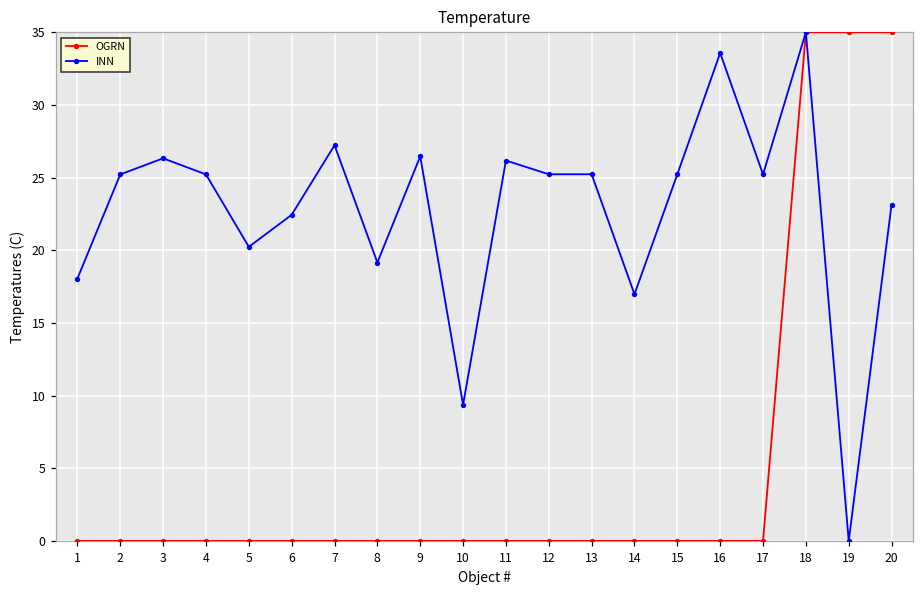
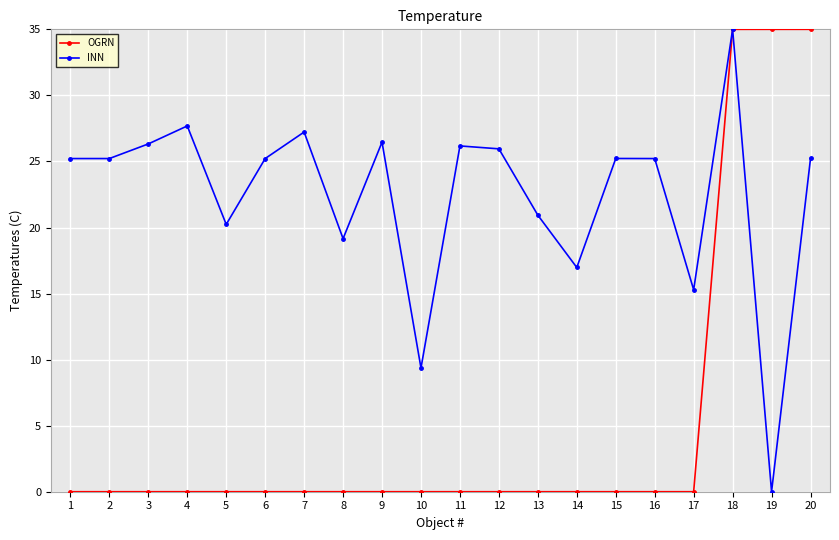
INN, 1: 18.1 -> 25.2
INN, 4: 25.2 -> 27.7
INN, 6: 22.4 -> 25.2
INN, 12: 25.2 -> 26.0
INN, 13: 25.2 -> 20.9
INN, 16: 33.6 -> 25.2
INN, 17: 25.2 -> 15.3
INN, 20: 23.1 -> 25.2
